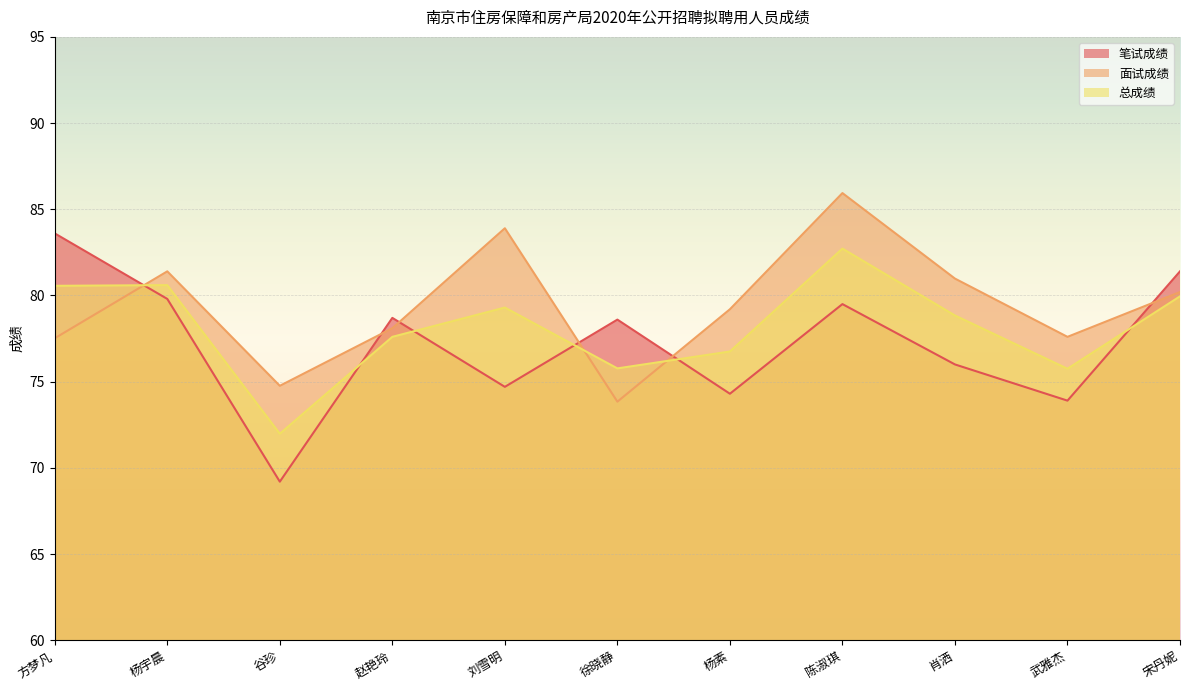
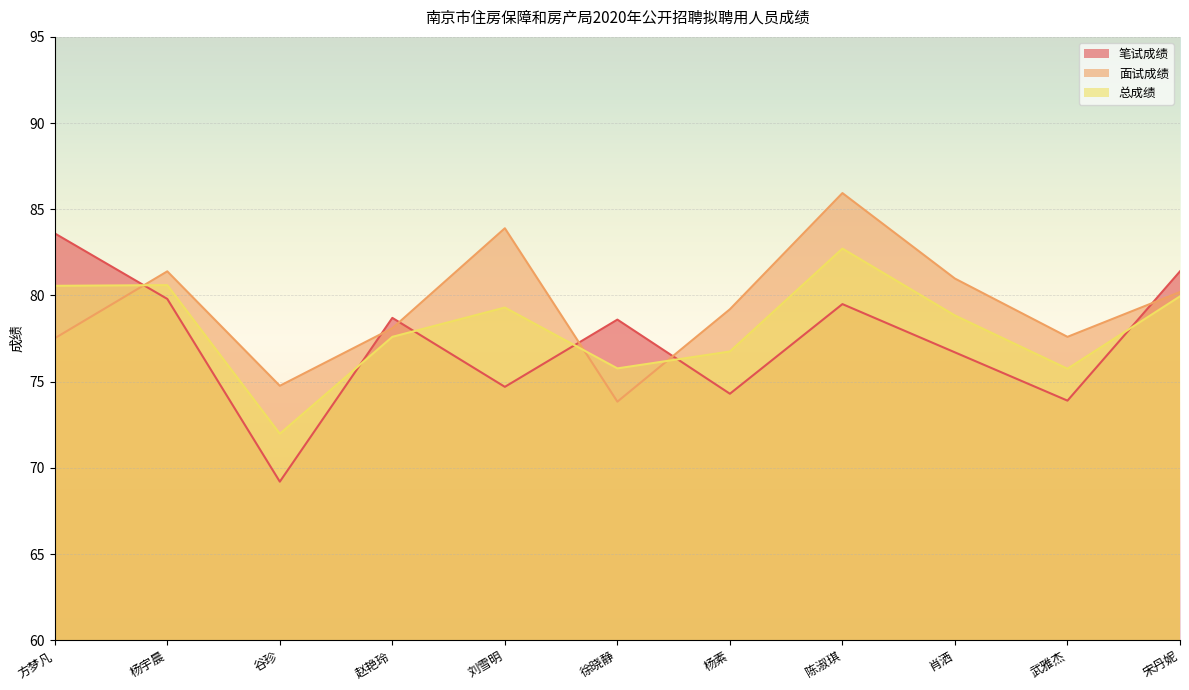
笔试成绩, 肖洒: 76.0 -> 76.7
